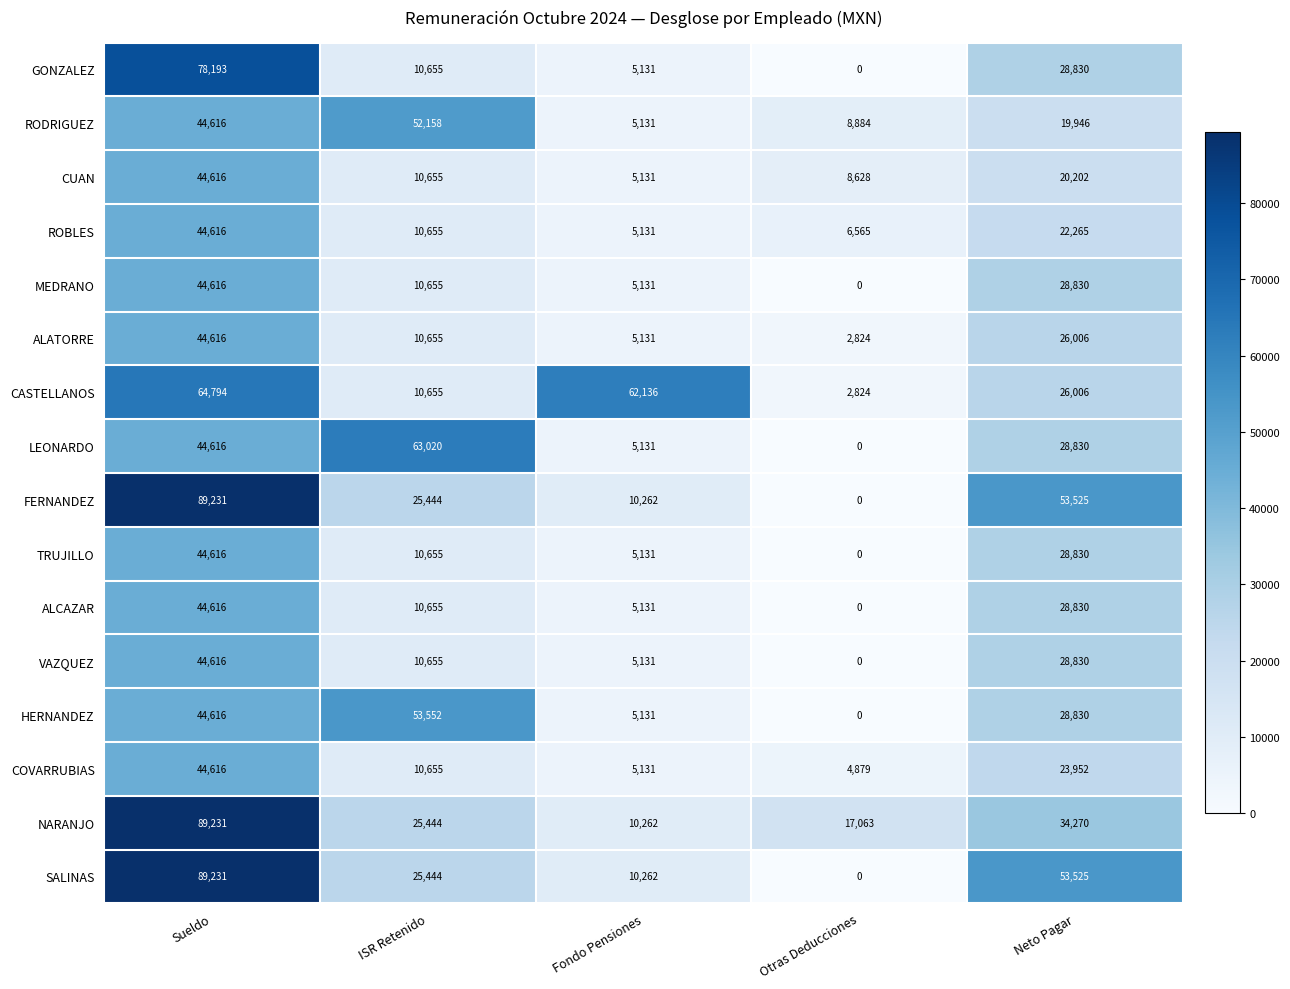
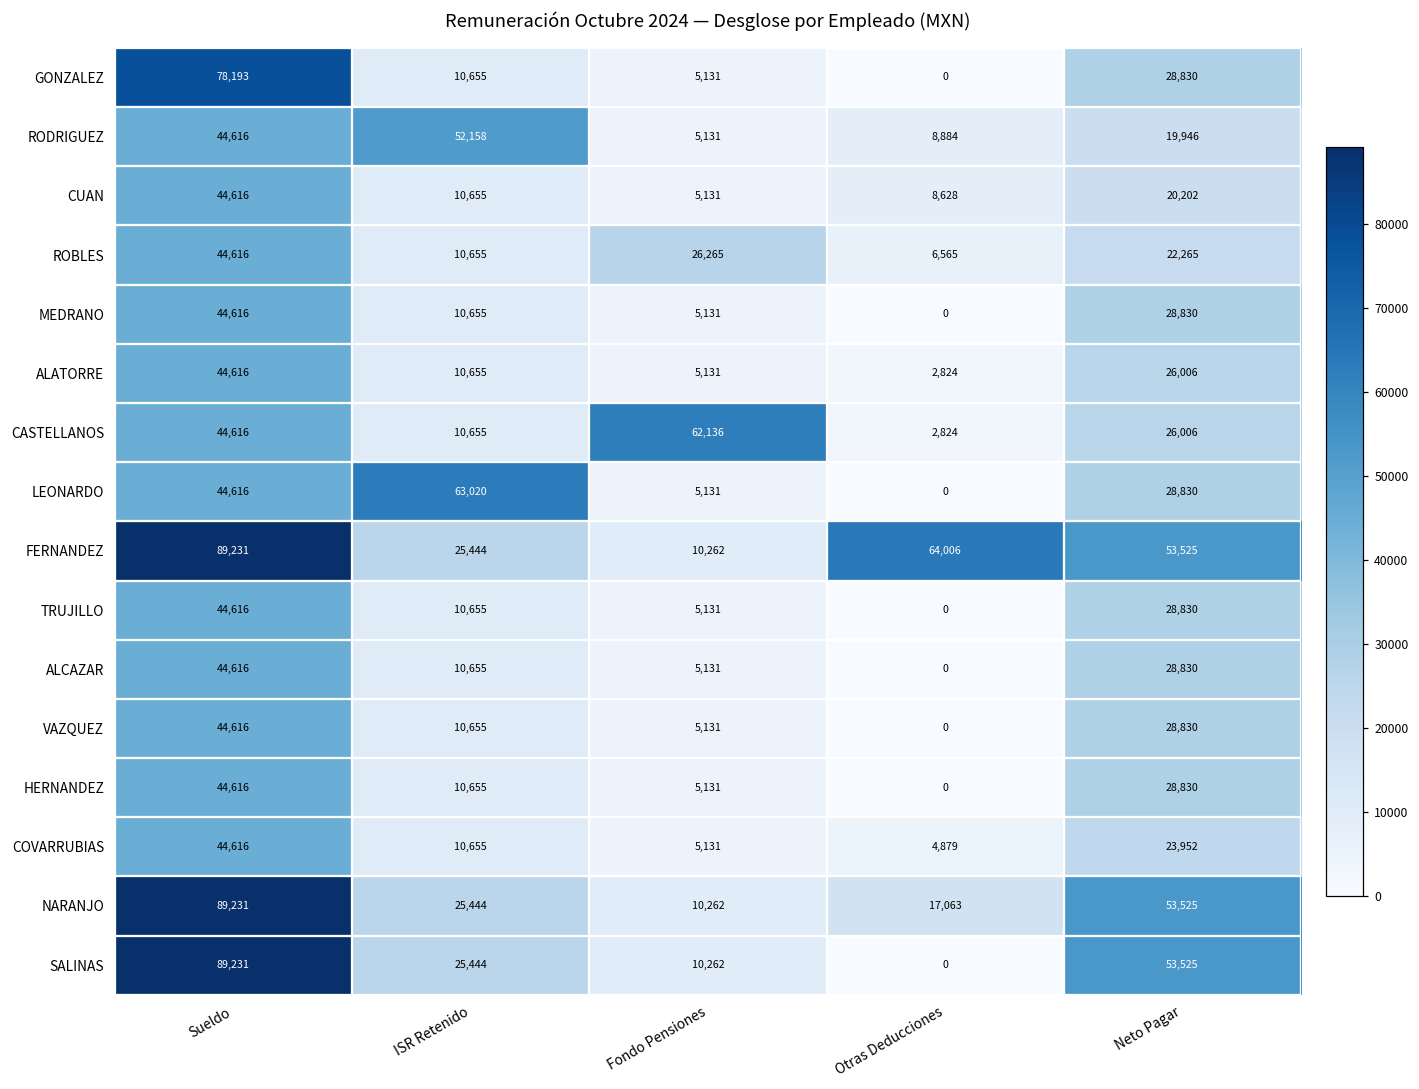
ROBLES, Fondo Pensiones: 5,131 -> 26,265
CASTELLANOS, Sueldo: 64,794 -> 44,616
FERNANDEZ, Otras Deducciones: 0 -> 64,006
HERNANDEZ, ISR Retenido: 53,552 -> 10,655
NARANJO, Neto Pagar: 34,270 -> 53,525
